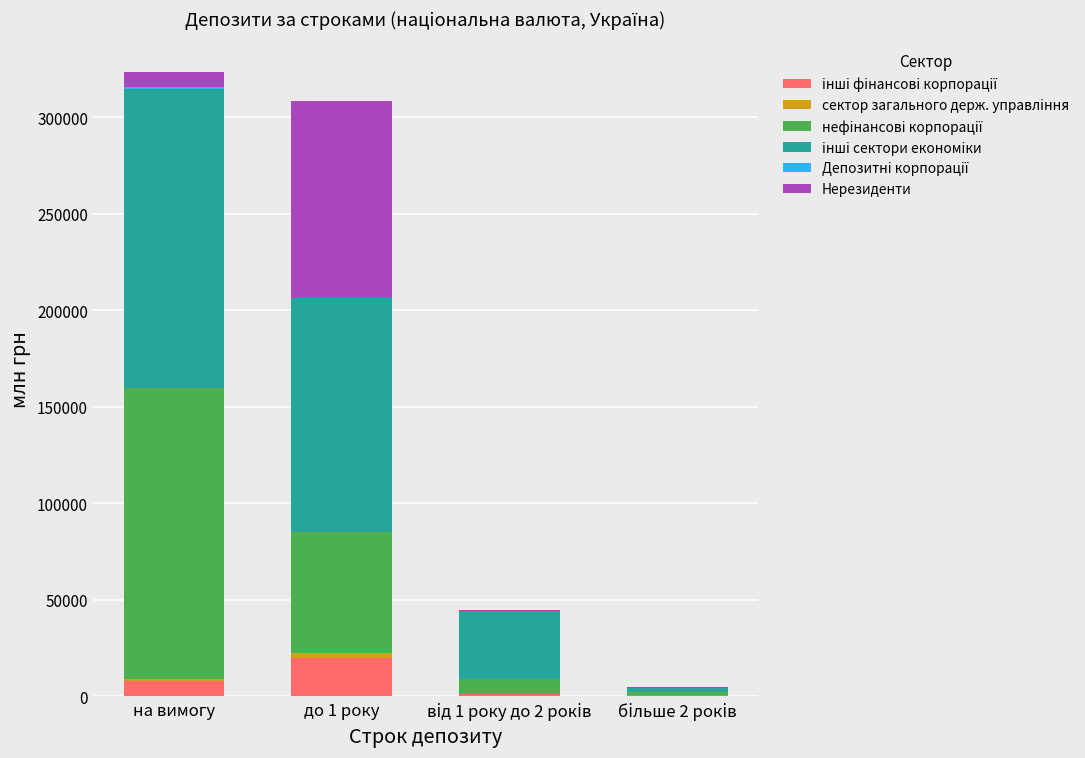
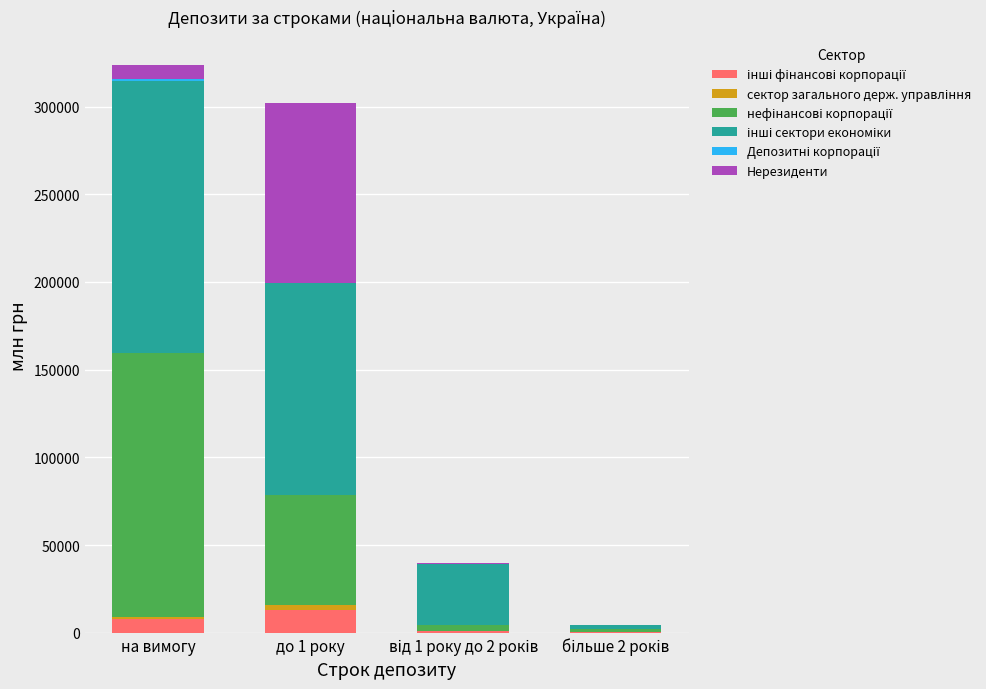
інші фінансові корпорації, до 1 року: 20000 -> 13000
нефінансові корпорації, від 1 року до 2 років: 8000 -> 3000
